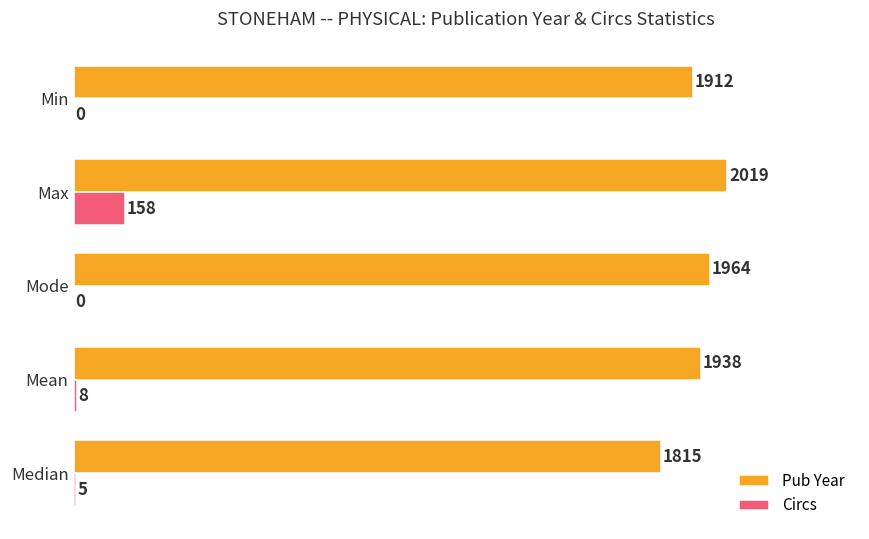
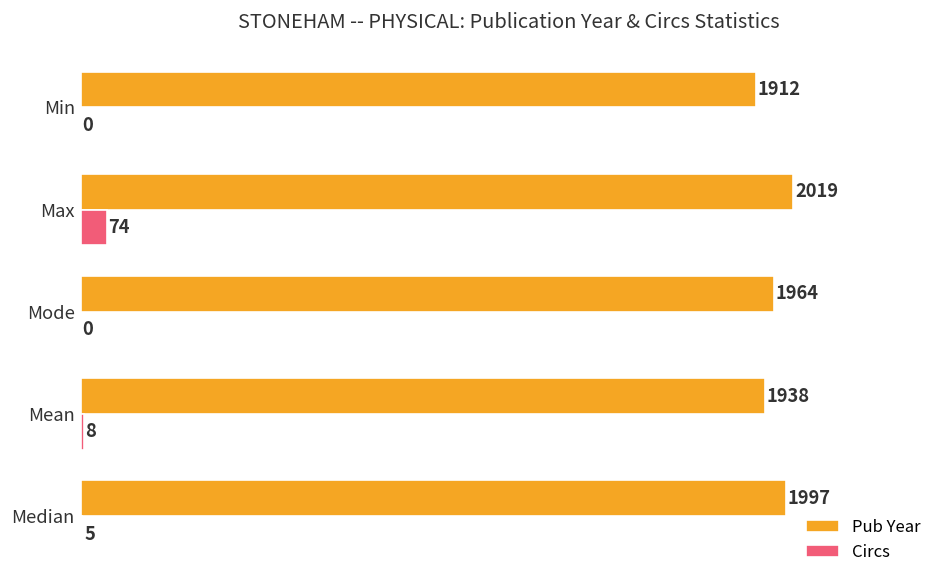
Circs, Max: 158 -> 74
Pub Year, Median: 1815 -> 1997
